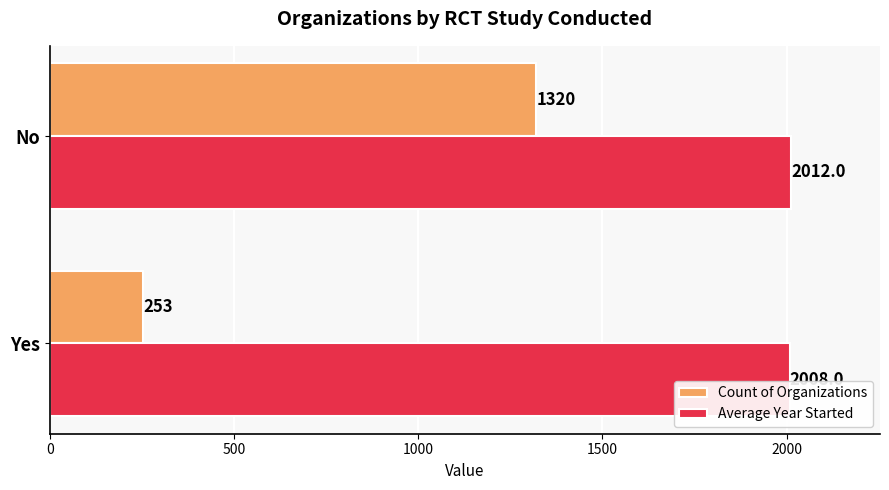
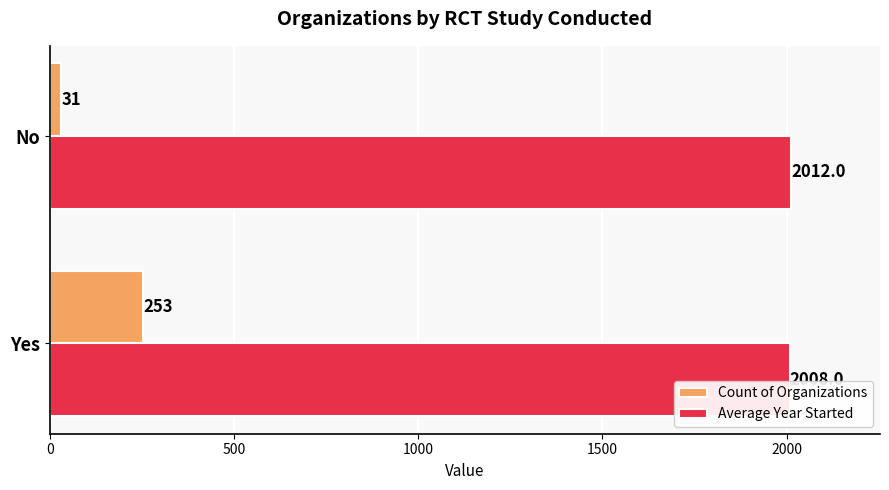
Count of Organizations, No: 1320 -> 31
